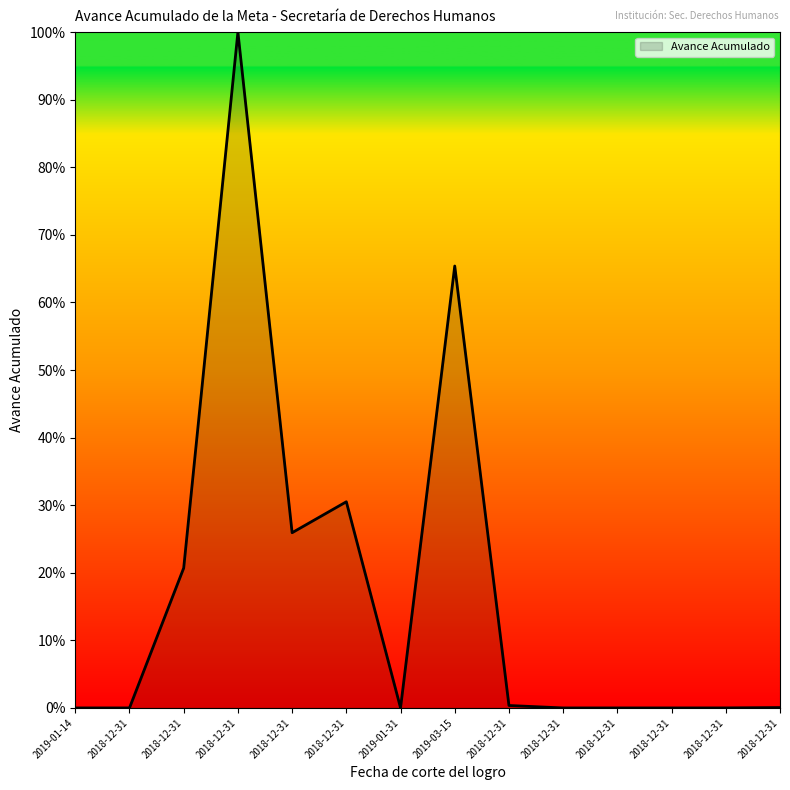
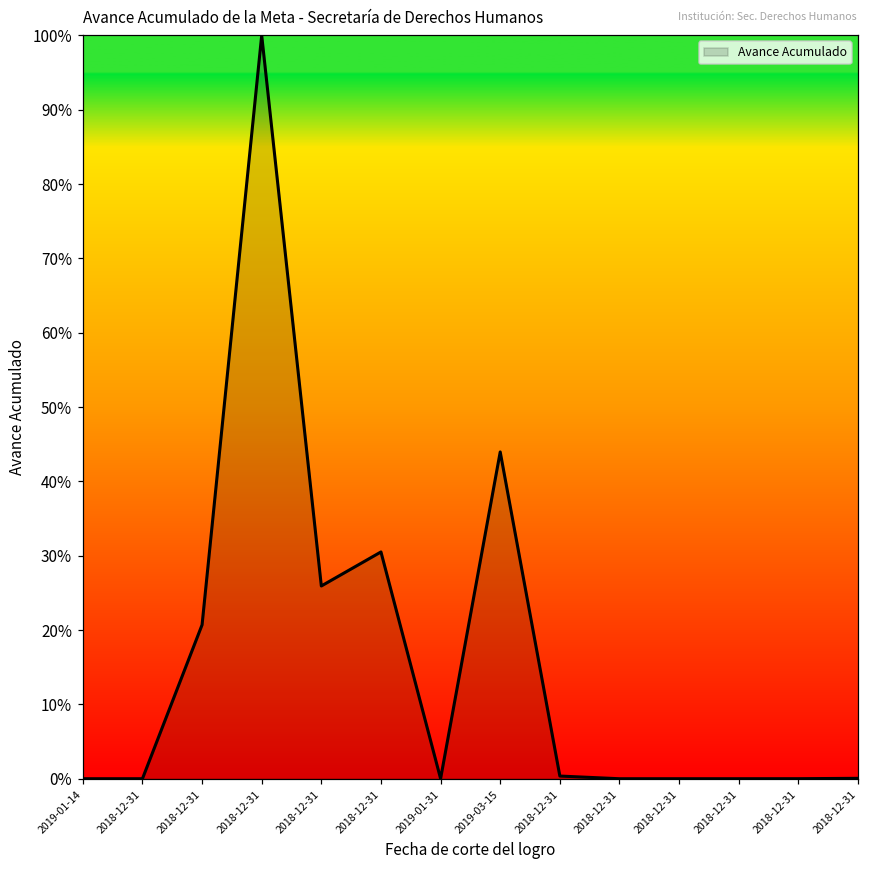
2019-03-15: 65% -> 44%
